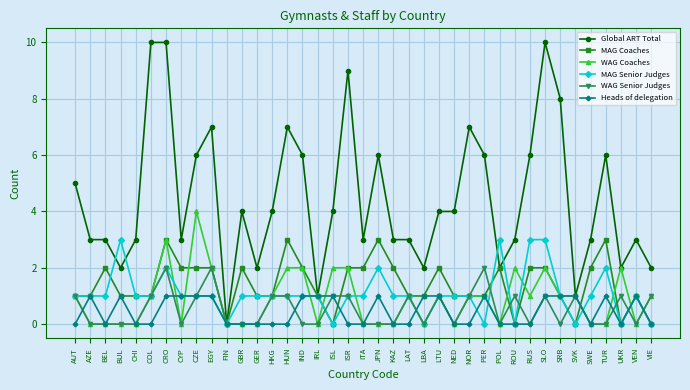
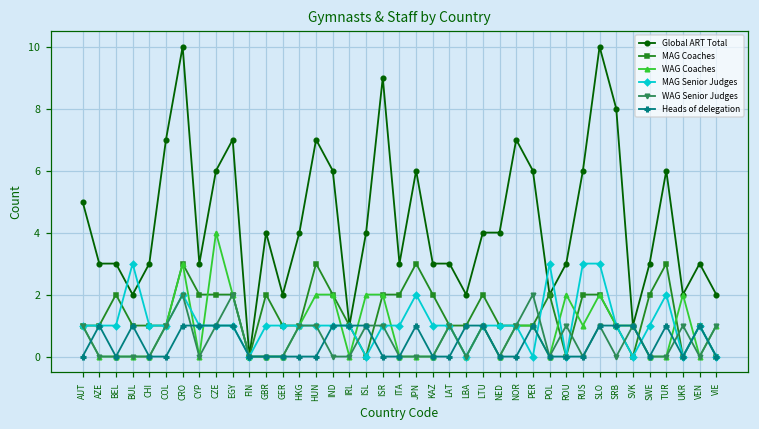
Global ART Total, COL: 10 -> 7
